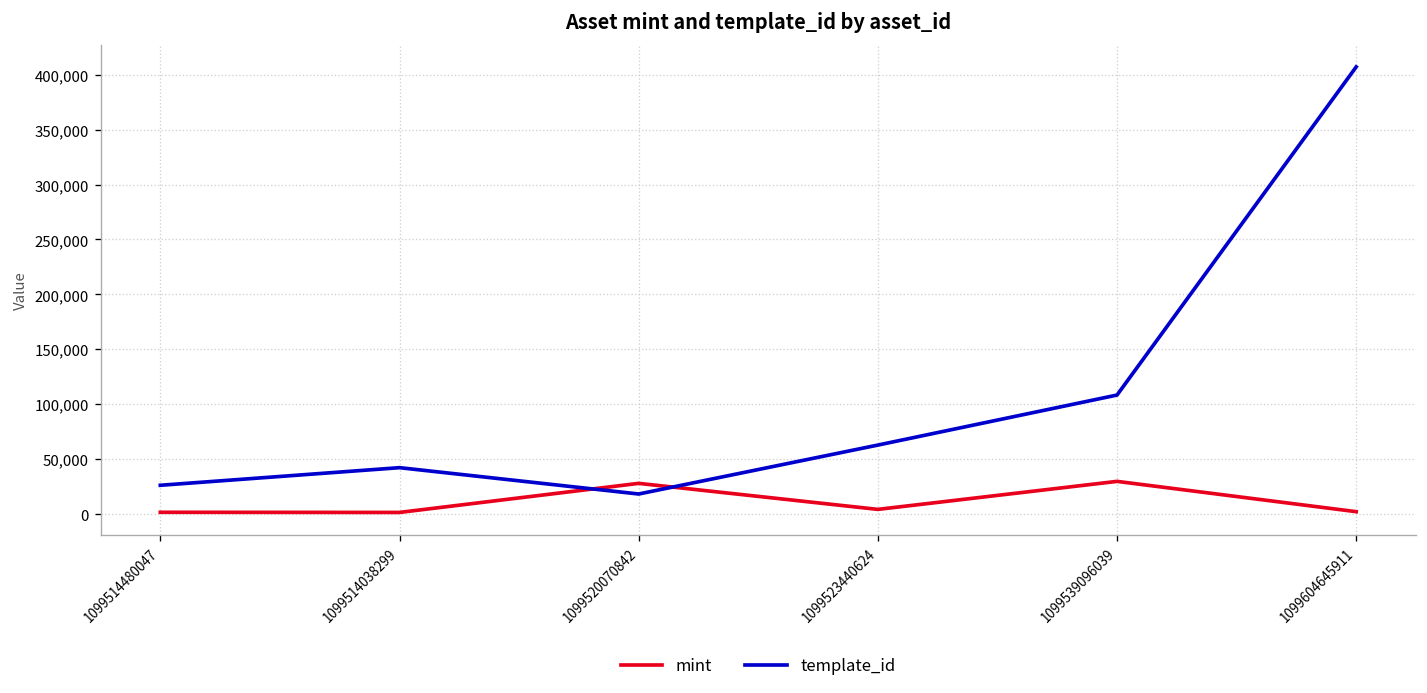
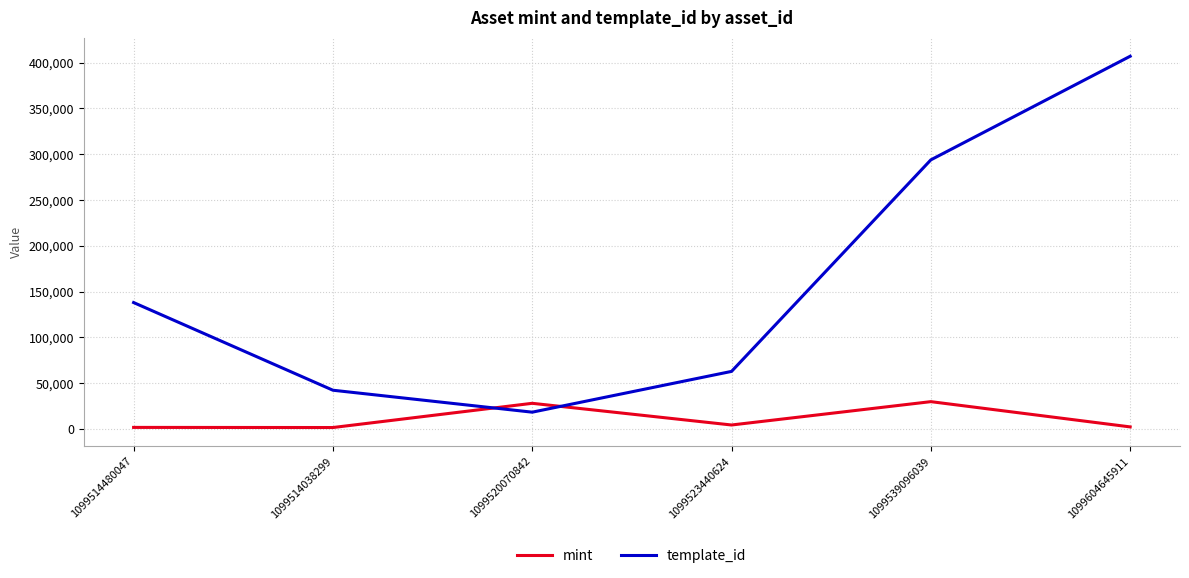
template_id, 1099514480047: 30,000 -> 140,000
template_id, 1099539096039: 110,000 -> 290,000
